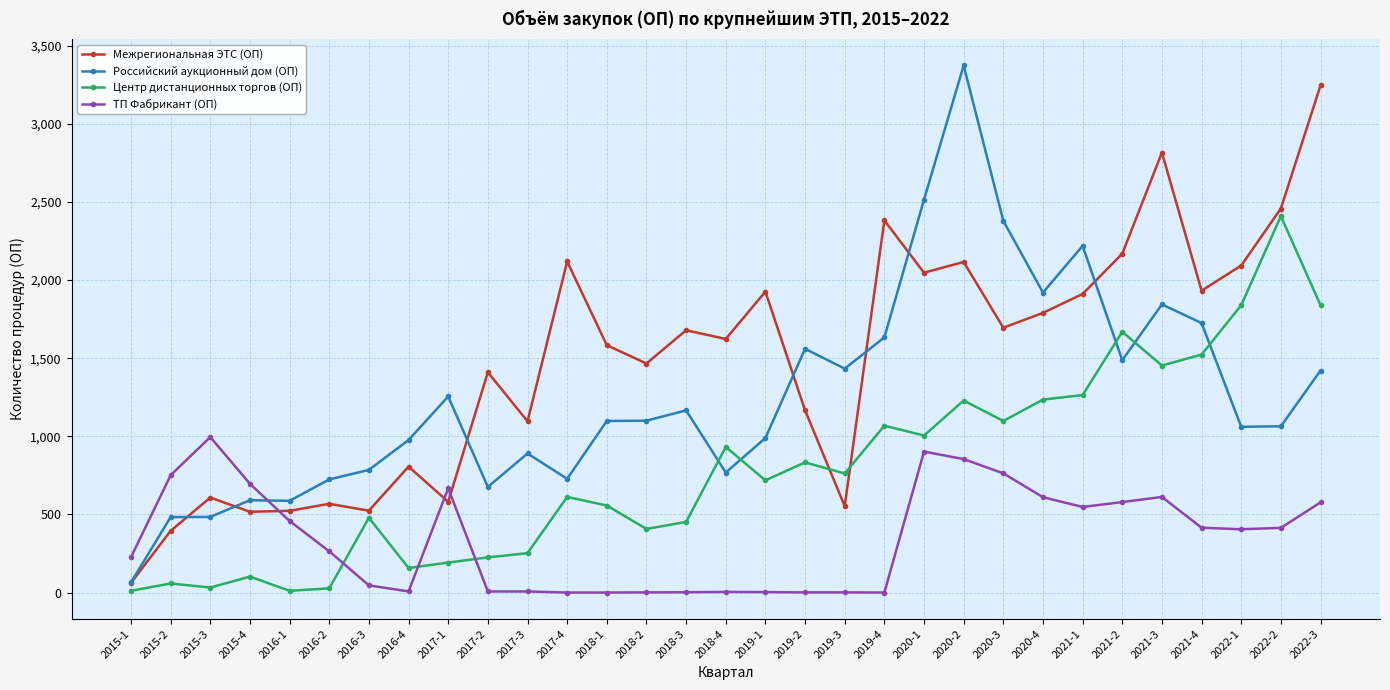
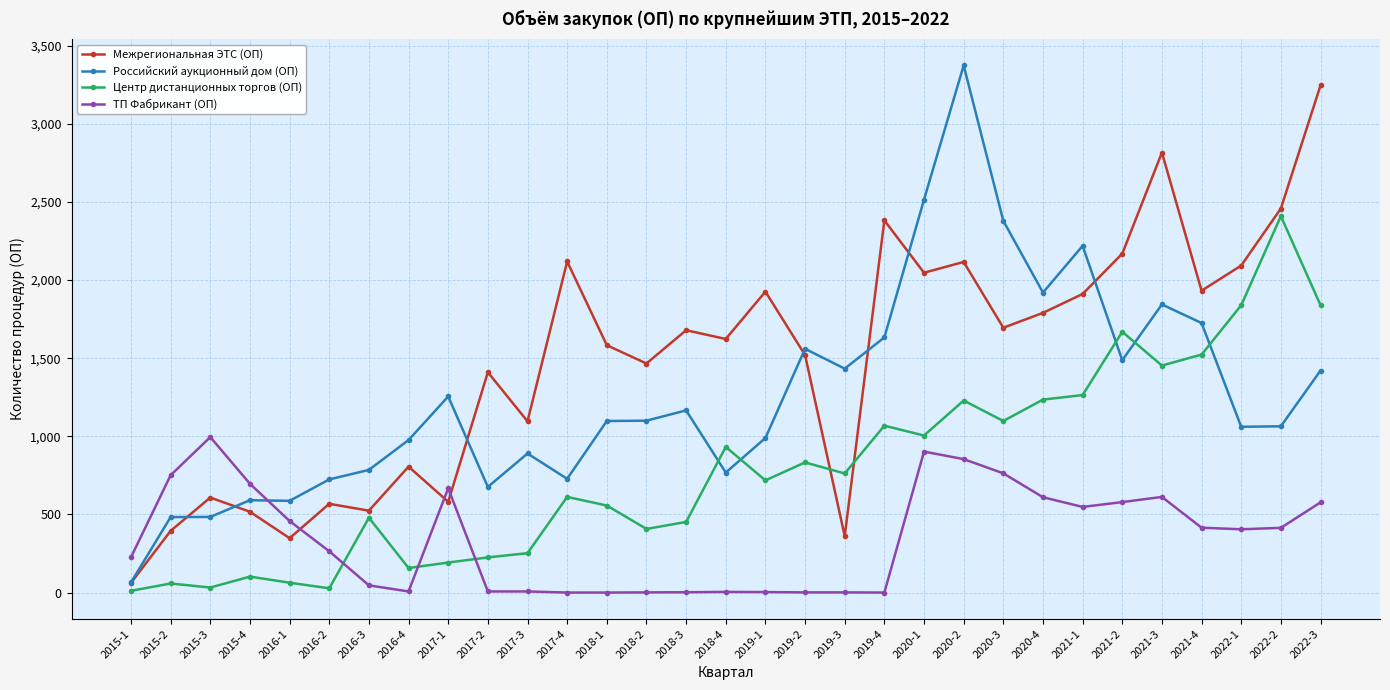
Межрегиональная ЭТС (ОП), 2016-1: 520 -> 350
Центр дистанционных торгов (ОП), 2016-1: 10 -> 60
Межрегиональная ЭТС (ОП), 2019-2: 1,170 -> 1,520
Межрегиональная ЭТС (ОП), 2019-3: 550 -> 360
